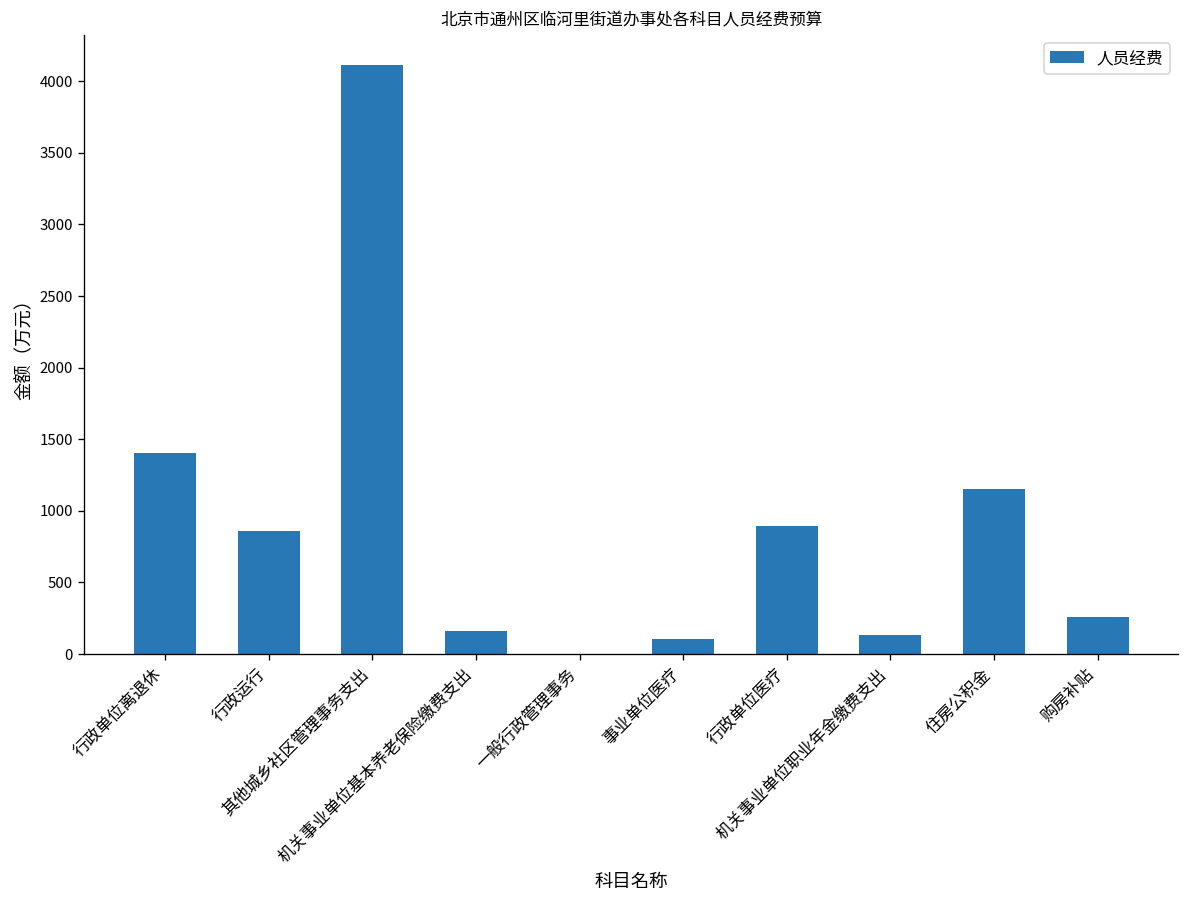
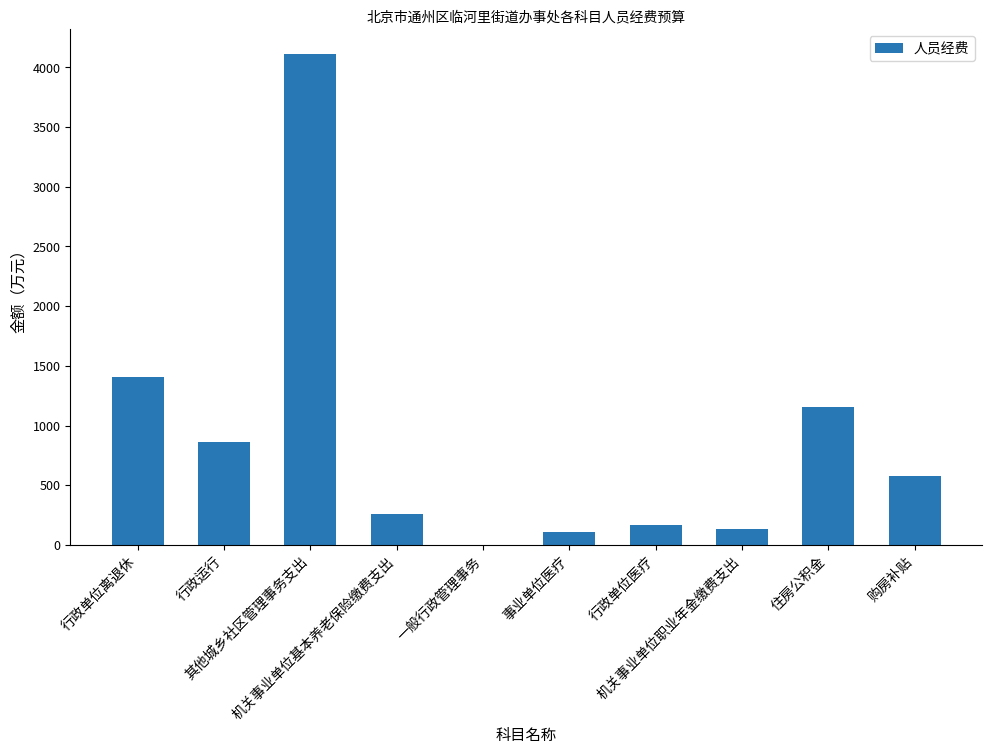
机关事业单位基本养老保险缴费支出: 160 -> 260
行政单位医疗: 890 -> 170
购房补贴: 260 -> 580
